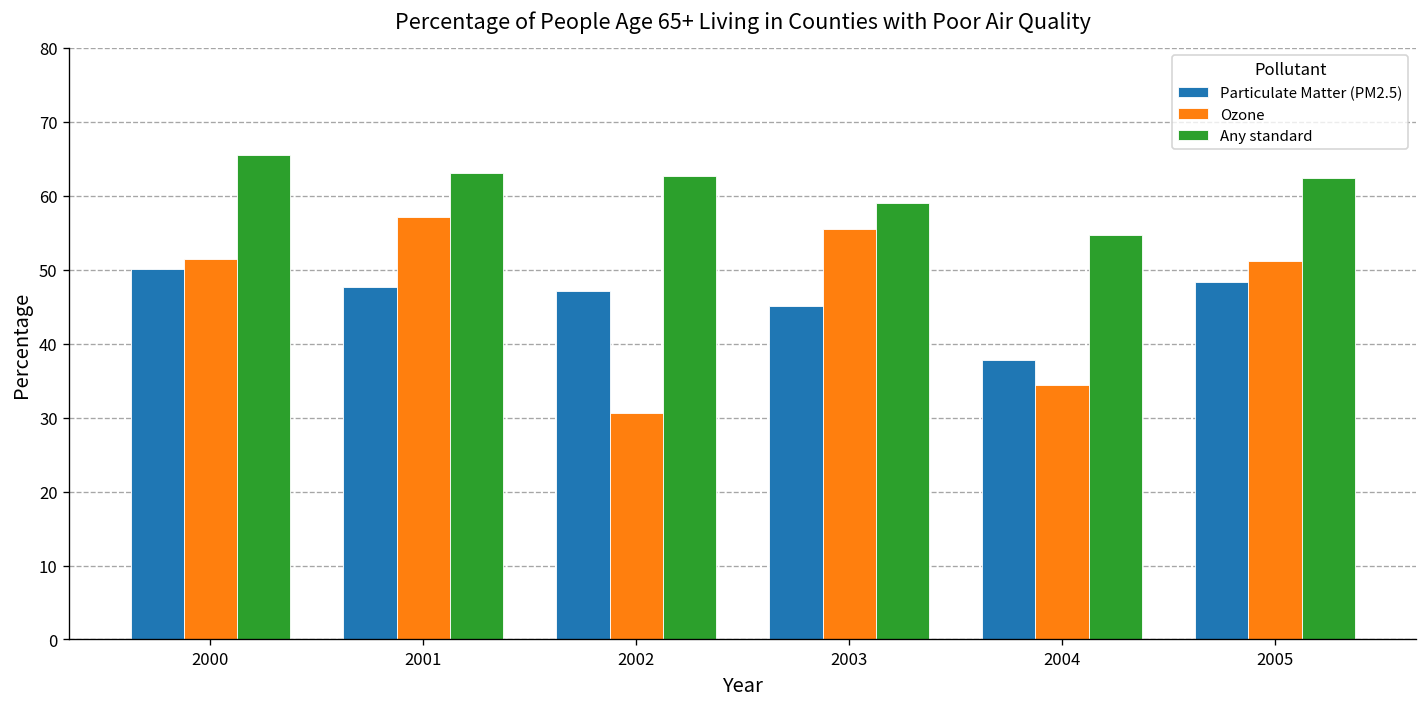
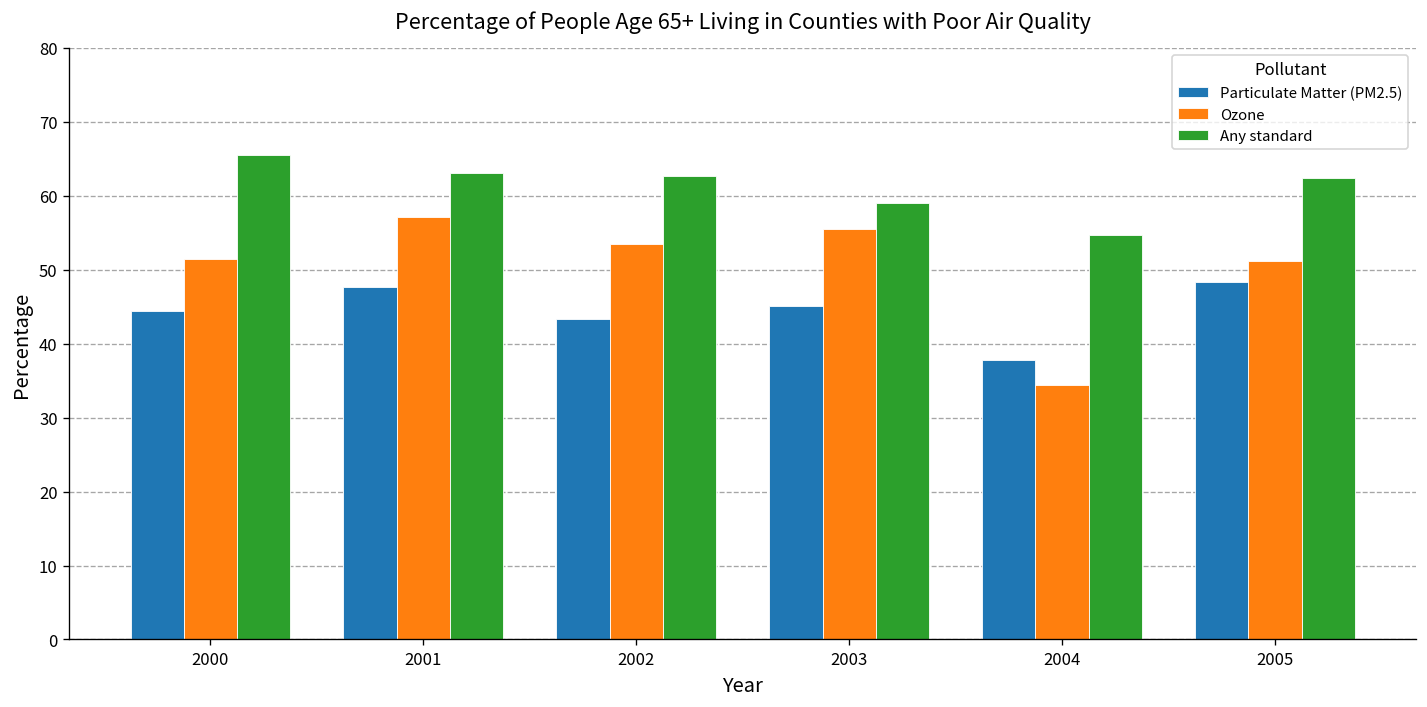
Particulate Matter (PM2.5), 2000: 50 -> 44
Particulate Matter (PM2.5), 2002: 47 -> 43
Ozone, 2002: 31 -> 53
